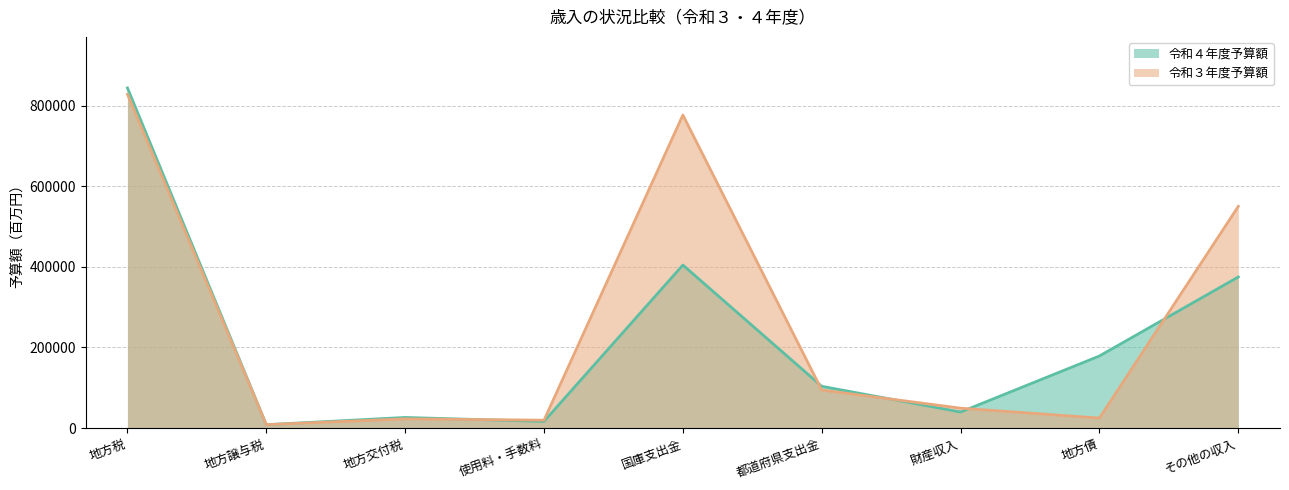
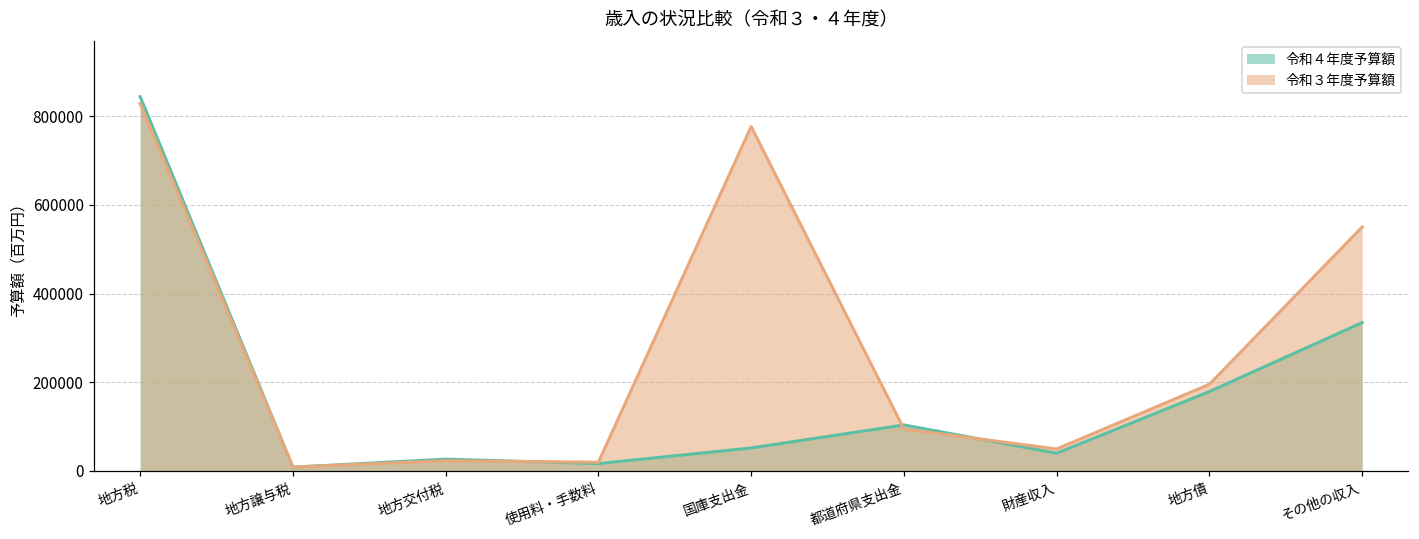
令和４年度予算額, 国庫支出金: 400000 -> 50000
令和３年度予算額, 地方債: 30000 -> 200000
令和４年度予算額, その他の収入: 370000 -> 330000
